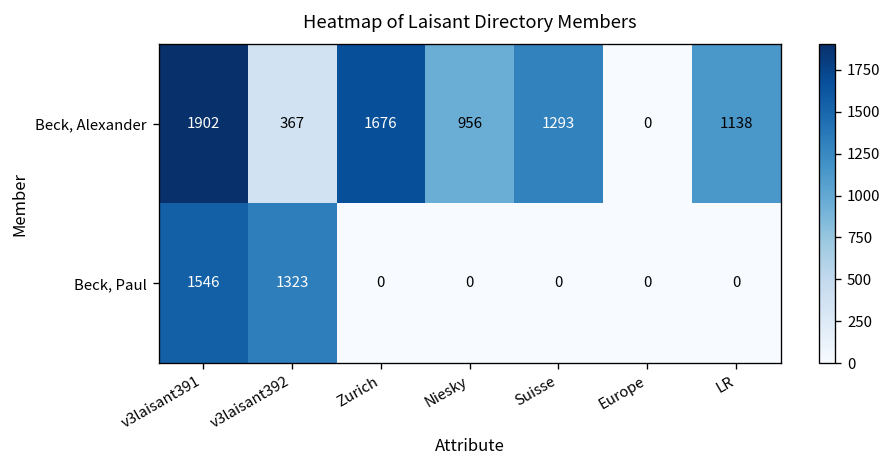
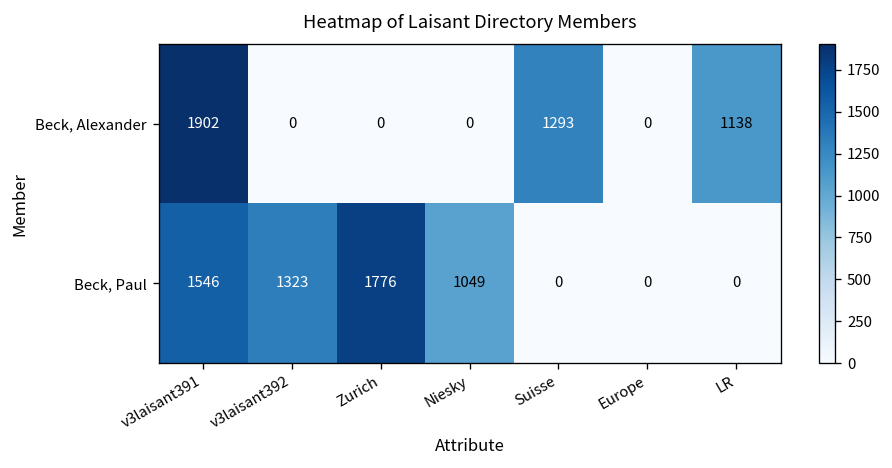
Beck, Alexander, v3laisant392: 367 -> 0
Beck, Alexander, Zurich: 1676 -> 0
Beck, Alexander, Niesky: 956 -> 0
Beck, Paul, Zurich: 0 -> 1776
Beck, Paul, Niesky: 0 -> 1049
